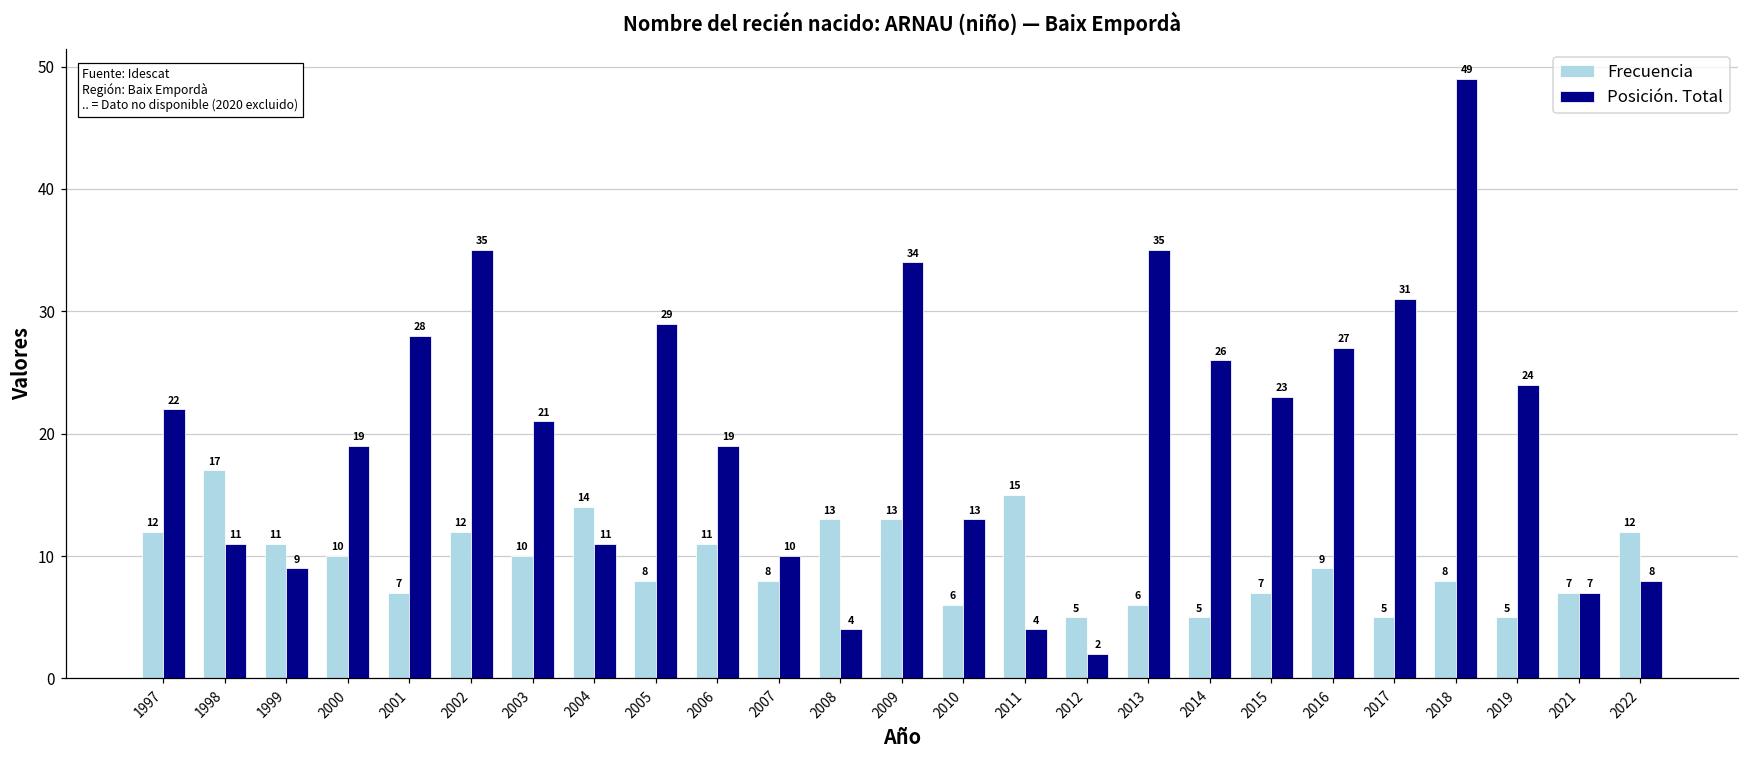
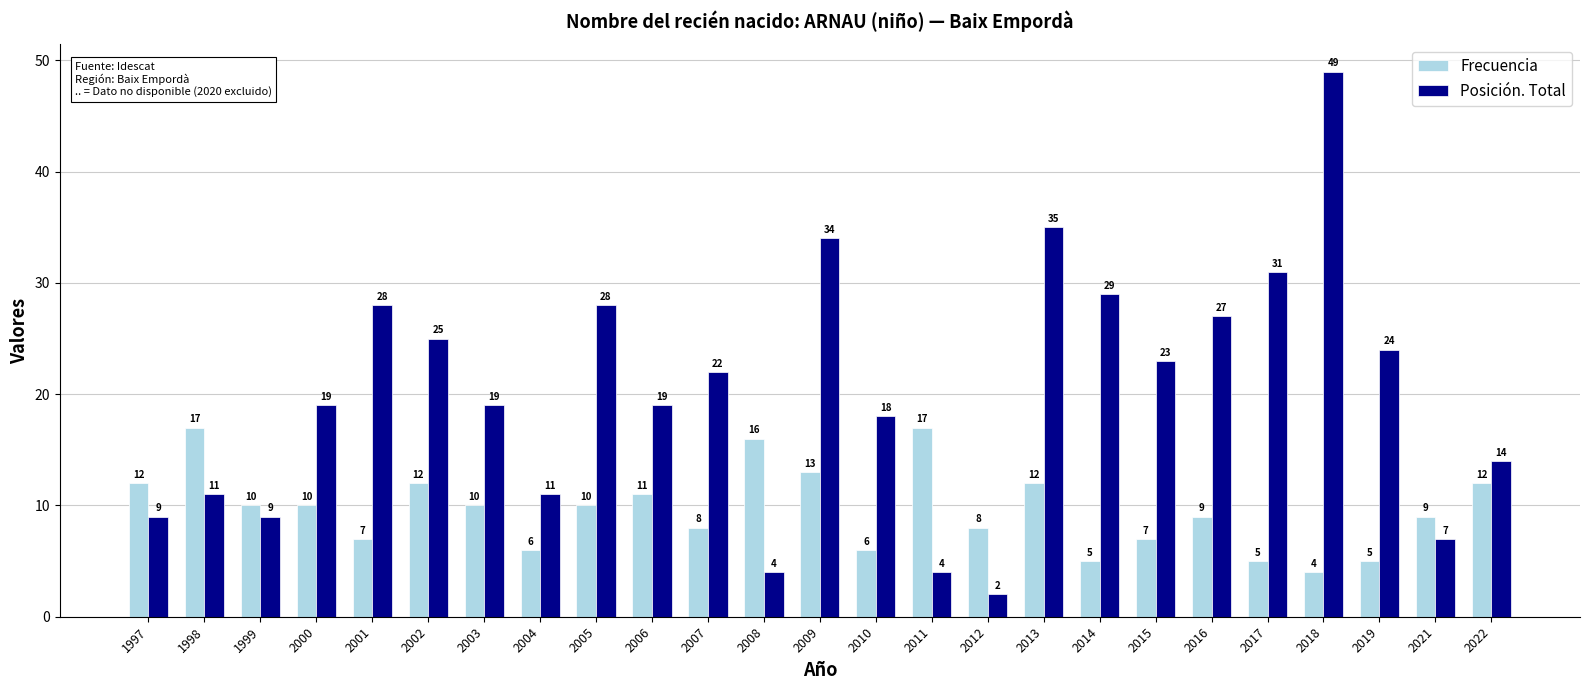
Posición. Total, 1997: 22 -> 9
Frecuencia, 1999: 11 -> 10
Posición. Total, 2002: 35 -> 25
Posición. Total, 2003: 21 -> 19
Frecuencia, 2004: 14 -> 6
Frecuencia, 2005: 8 -> 10
Posición. Total, 2005: 29 -> 28
Posición. Total, 2007: 10 -> 22
Frecuencia, 2008: 13 -> 16
Posición. Total, 2010: 13 -> 18
Frecuencia, 2011: 15 -> 17
Frecuencia, 2012: 5 -> 8
Frecuencia, 2013: 6 -> 12
Posición. Total, 2014: 26 -> 29
Frecuencia, 2018: 8 -> 4
Frecuencia, 2021: 7 -> 9
Posición. Total, 2022: 8 -> 14
